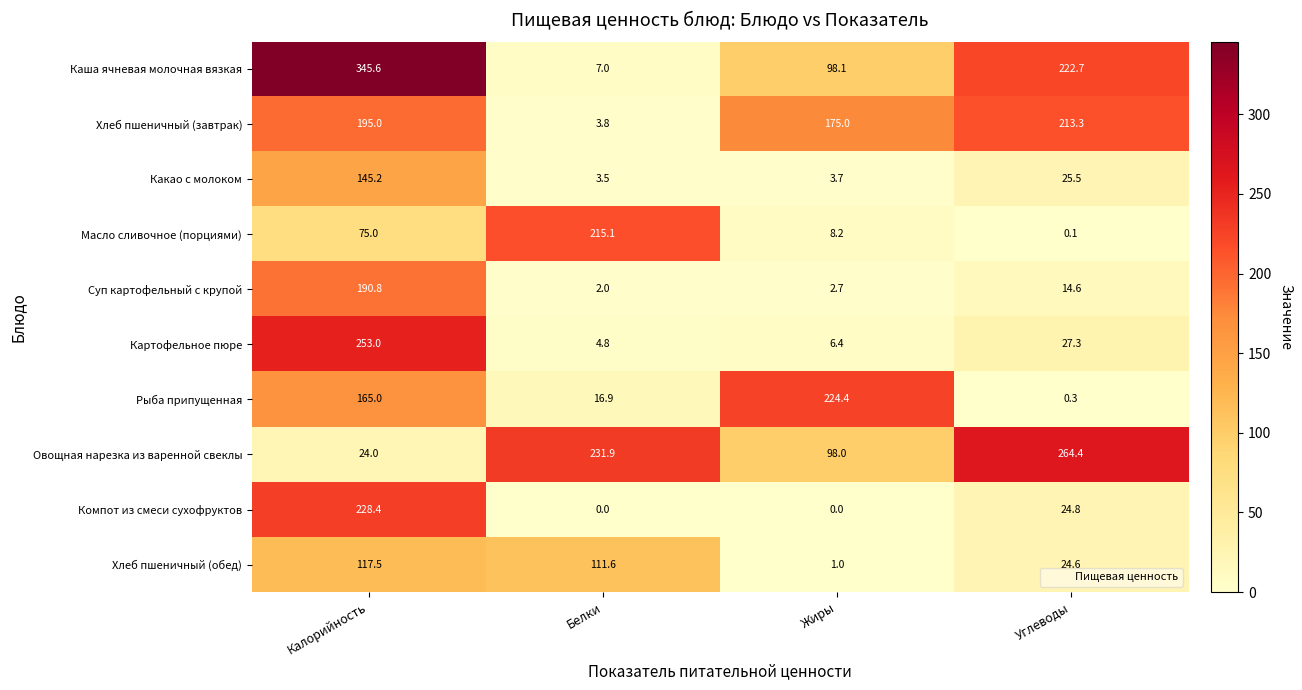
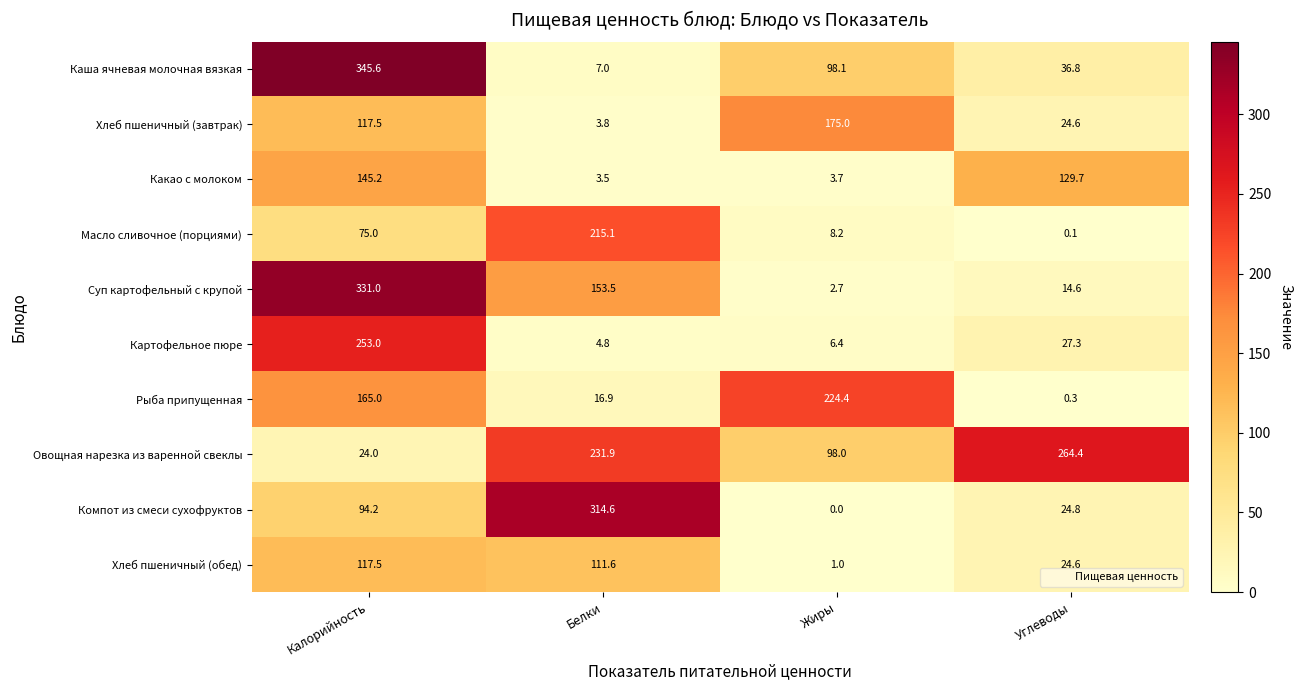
Каша ячневая молочная вязкая, Углеводы: 222.7 -> 36.8
Хлеб пшеничный (завтрак), Калорийность: 195.0 -> 117.5
Хлеб пшеничный (завтрак), Углеводы: 213.3 -> 24.6
Какао с молоком, Углеводы: 25.5 -> 129.7
Суп картофельный с крупой, Калорийность: 190.8 -> 331.0
Суп картофельный с крупой, Белки: 2.0 -> 153.5
Компот из смеси сухофруктов, Калорийность: 228.4 -> 94.2
Компот из смеси сухофруктов, Белки: 0.0 -> 314.6
